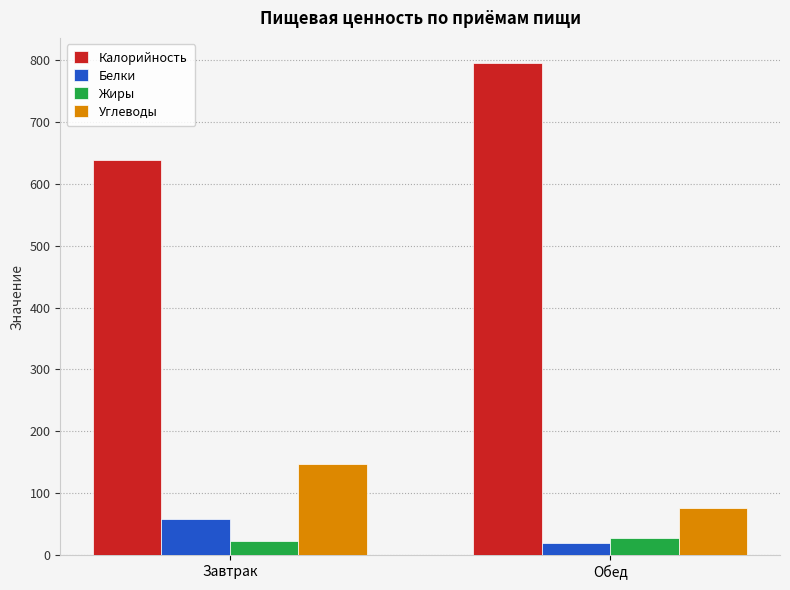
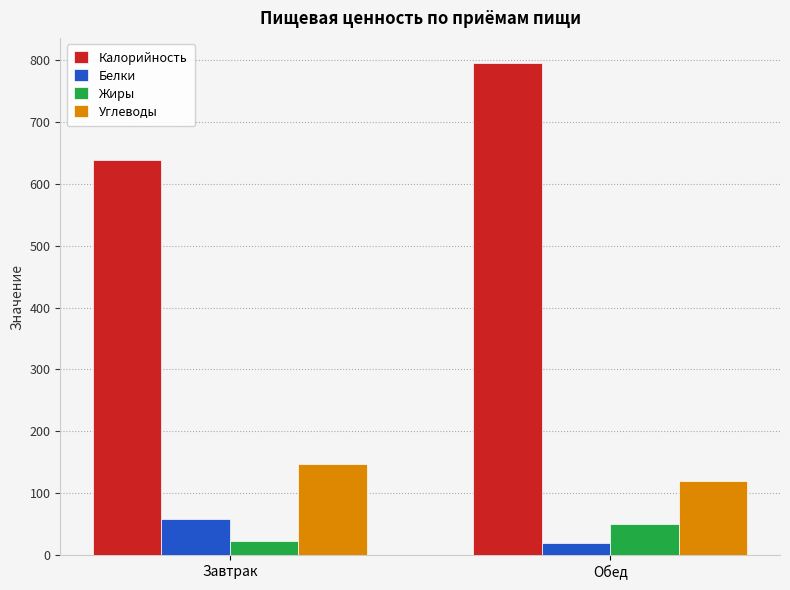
Жиры, Обед: 30 -> 50
Углеводы, Обед: 80 -> 120
